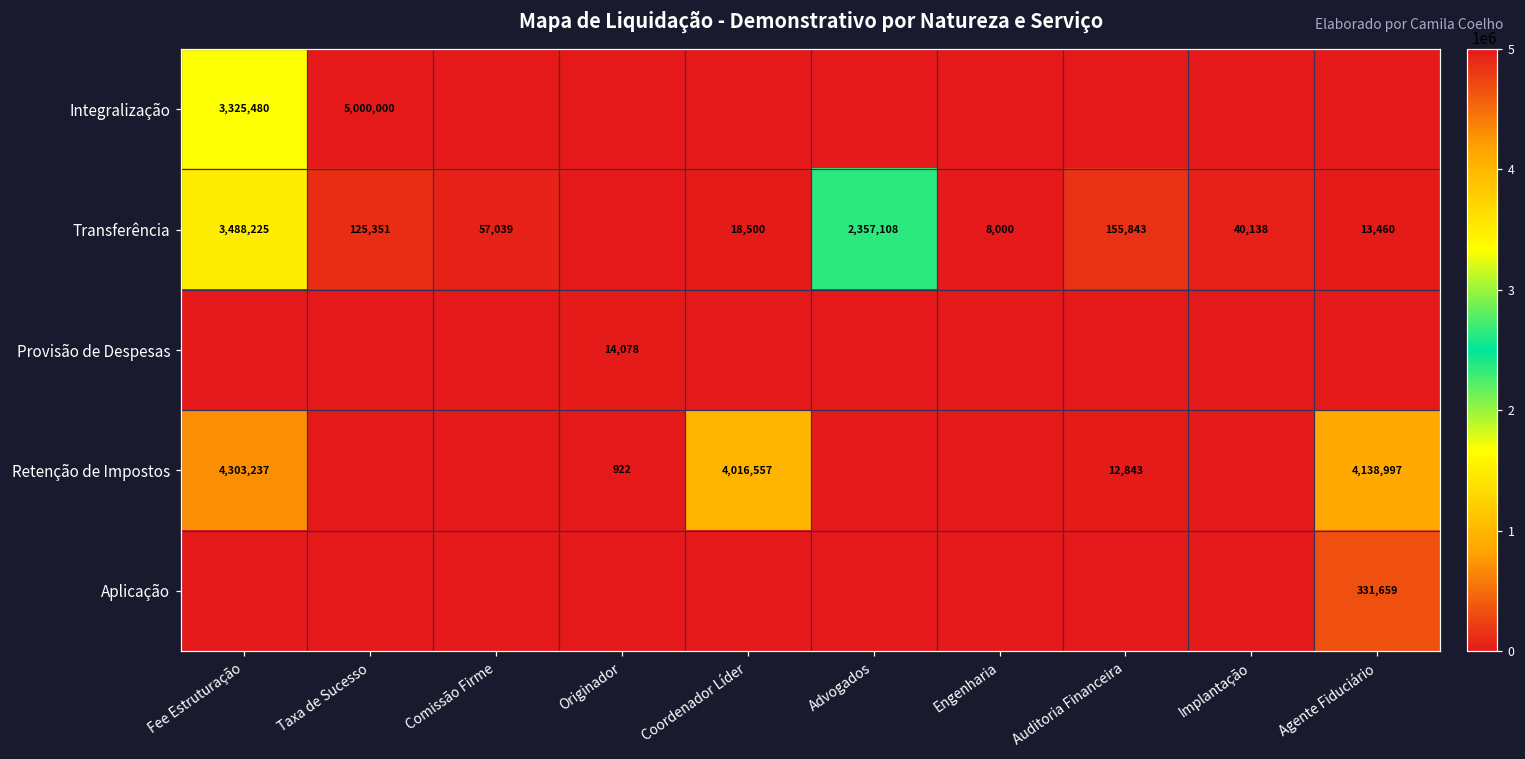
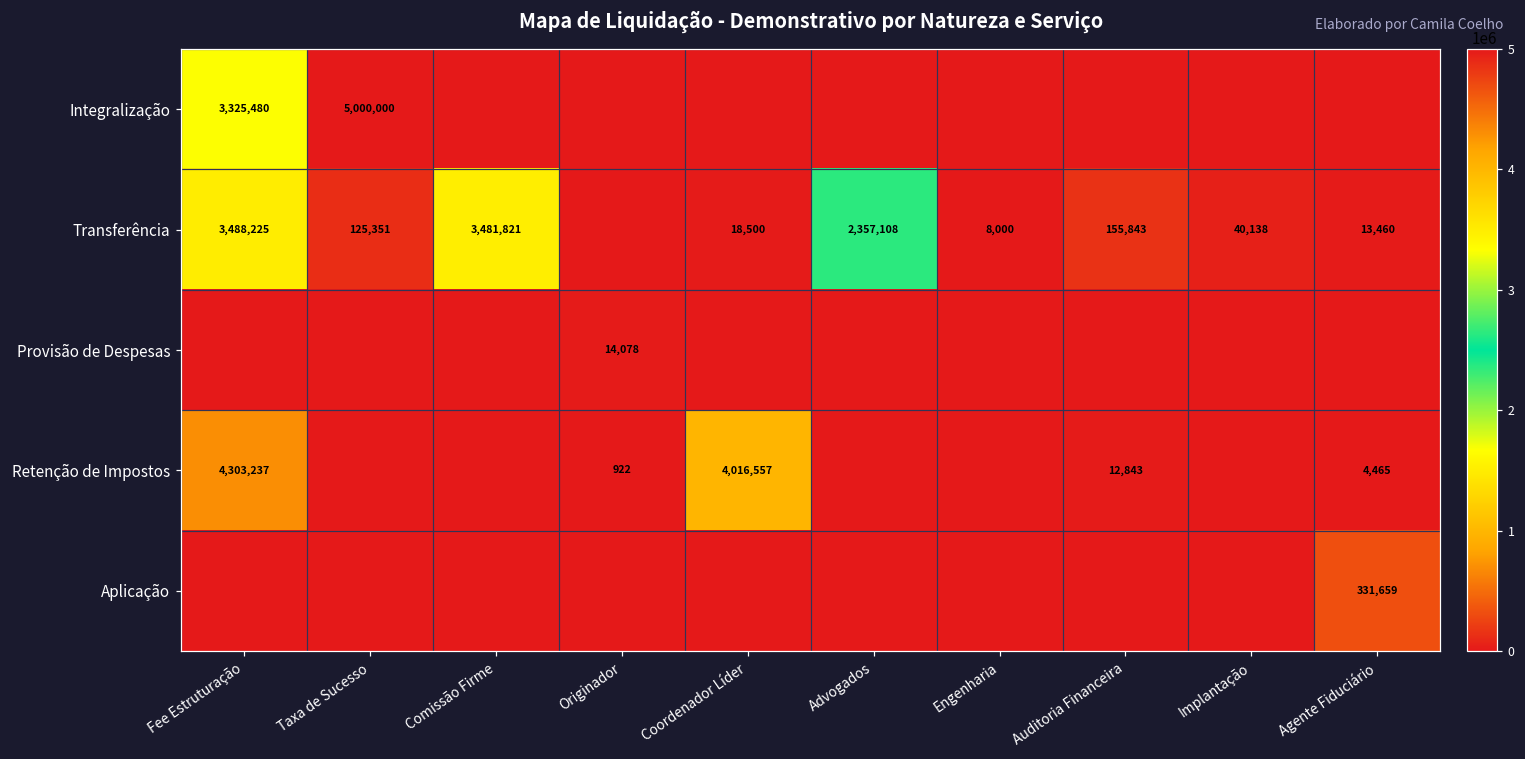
Transferência, Comissão Firme: 57,039 -> 3,481,821
Retenção de Impostos, Agente Fiduciário: 4,138,997 -> 4,465
